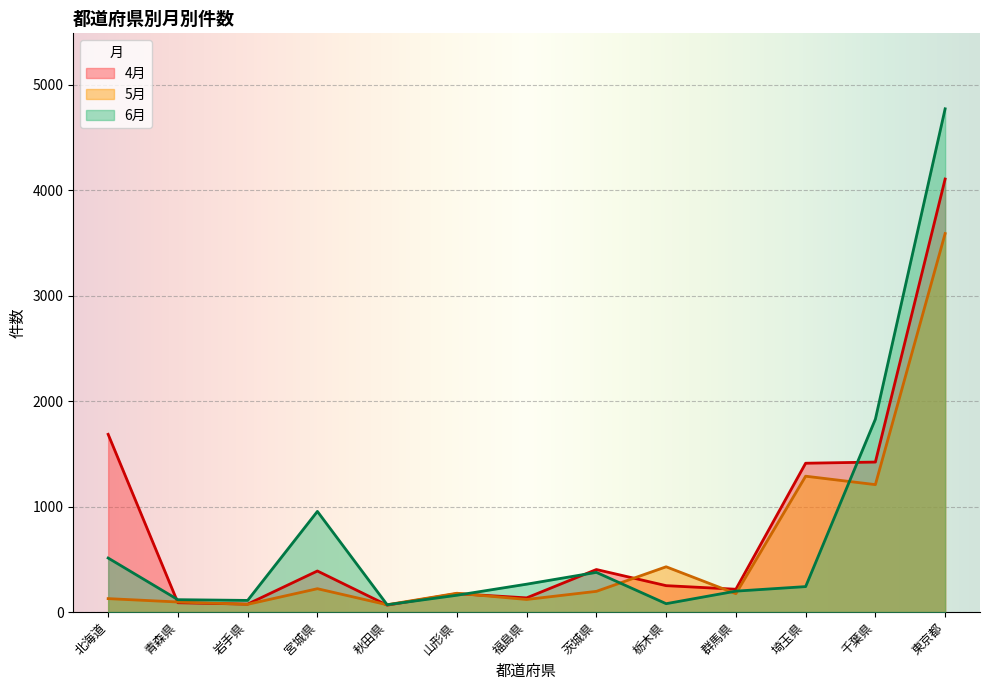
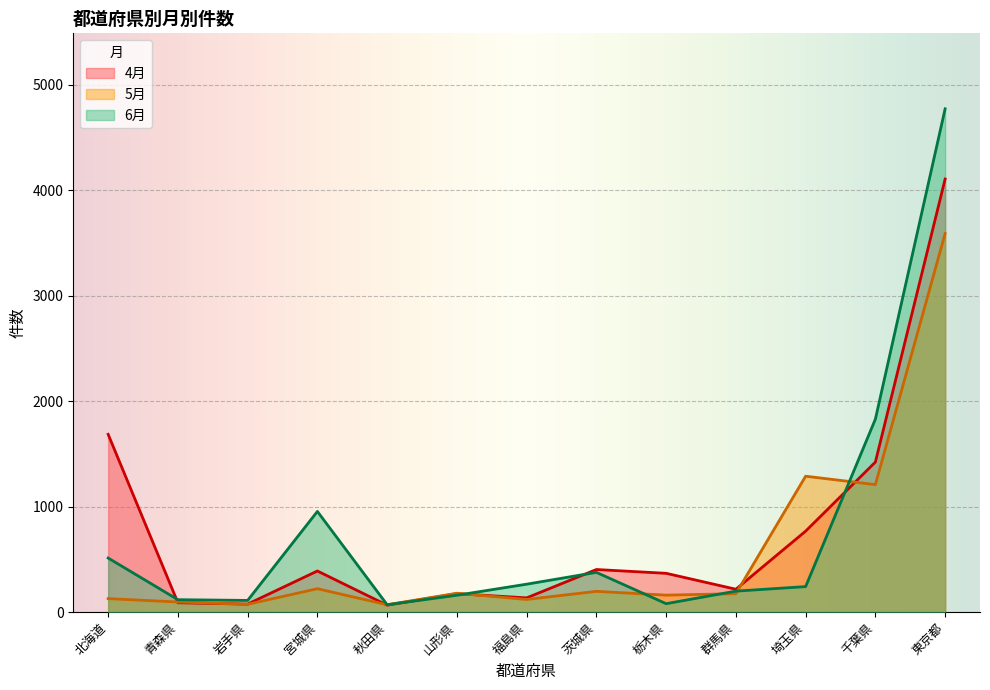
4月, 栃木県: 250 -> 370
5月, 栃木県: 430 -> 160
4月, 埼玉県: 1410 -> 770
